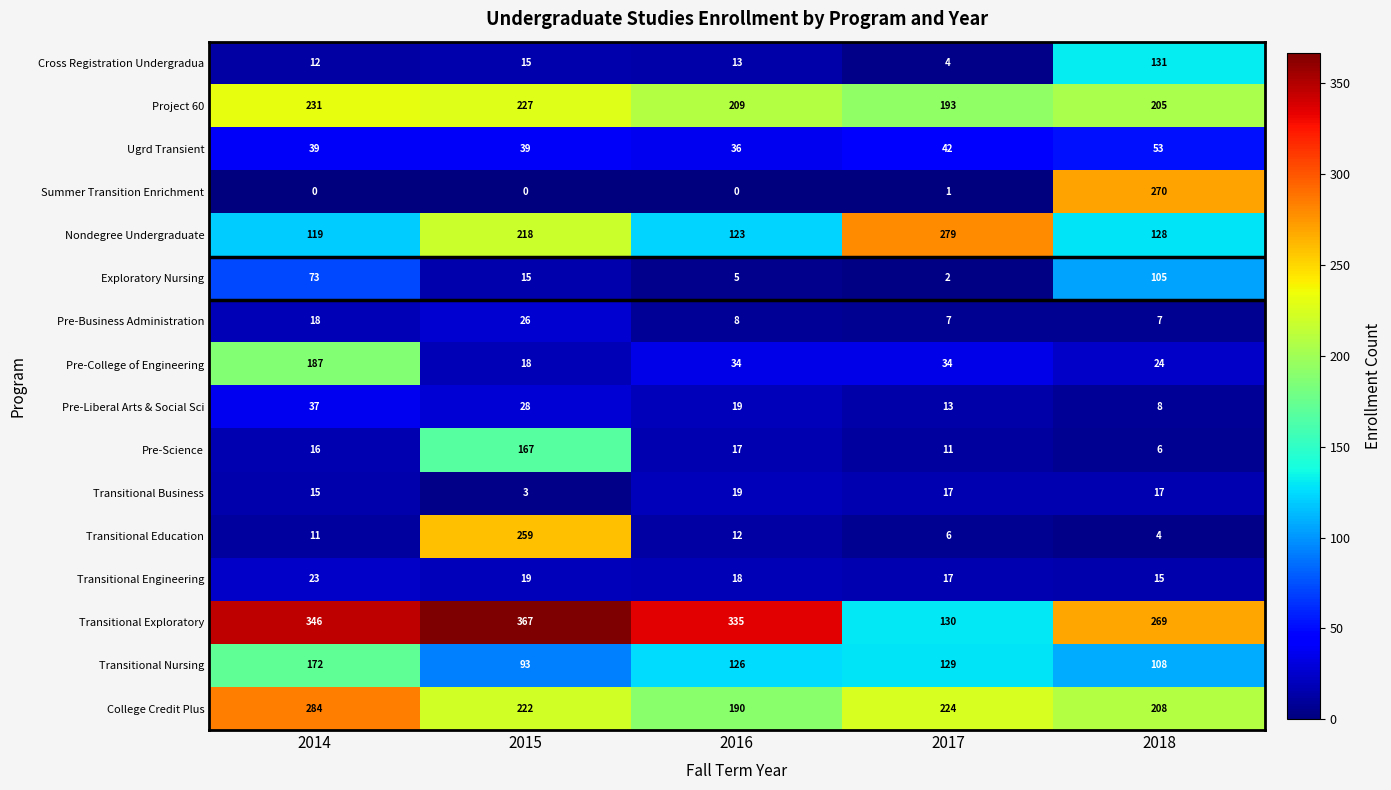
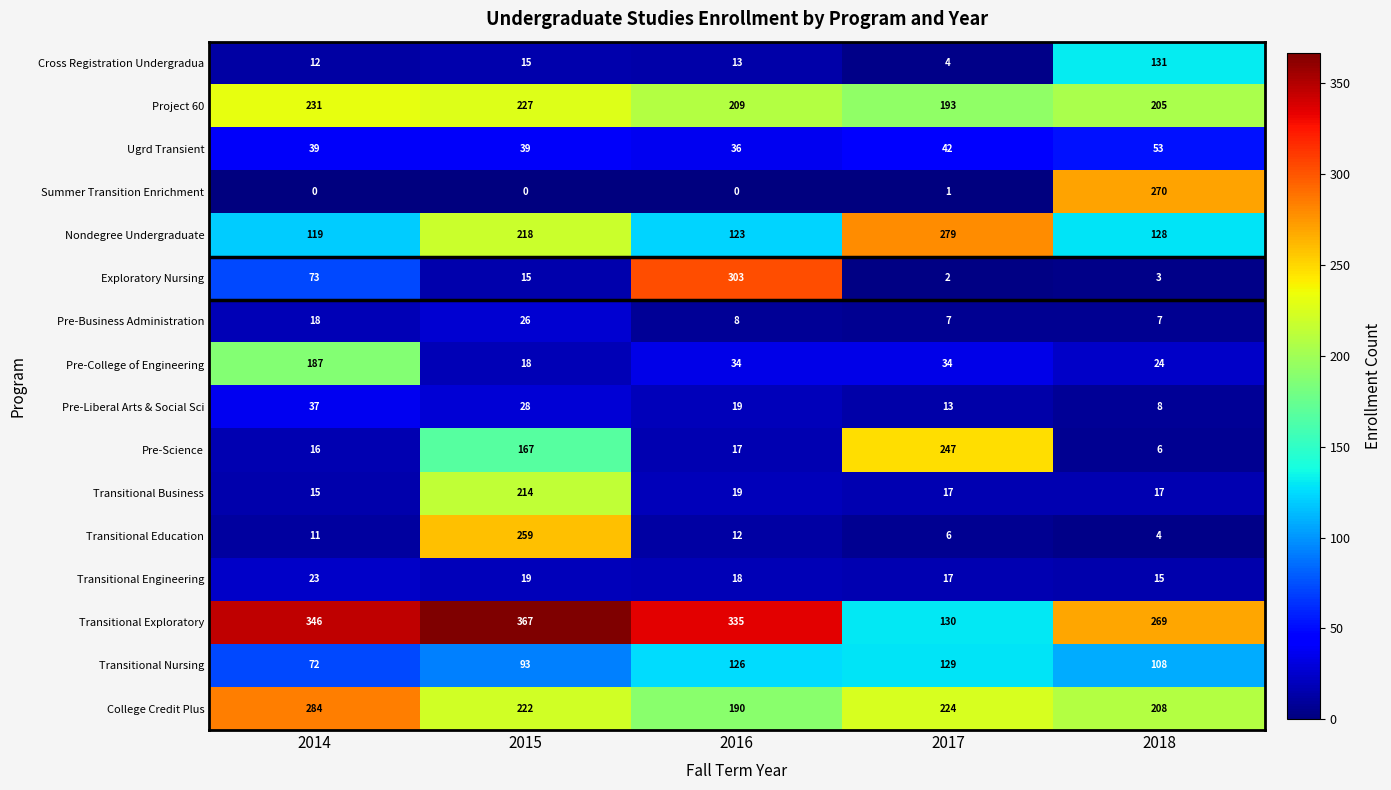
Exploratory Nursing, 2016: 5 -> 303
Exploratory Nursing, 2018: 105 -> 3
Pre-Science, 2017: 11 -> 247
Transitional Business, 2015: 3 -> 214
Transitional Nursing, 2014: 172 -> 72
